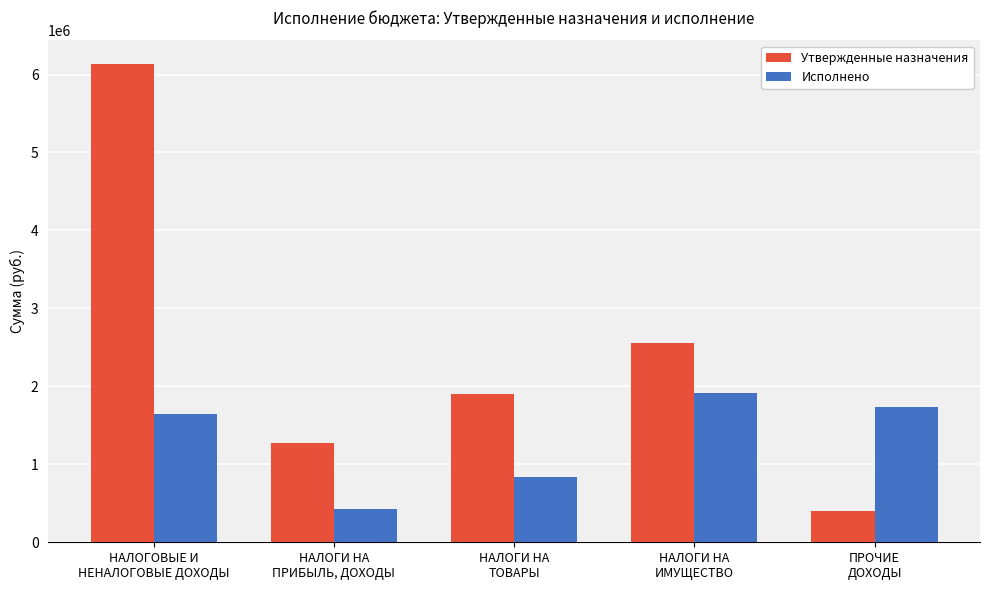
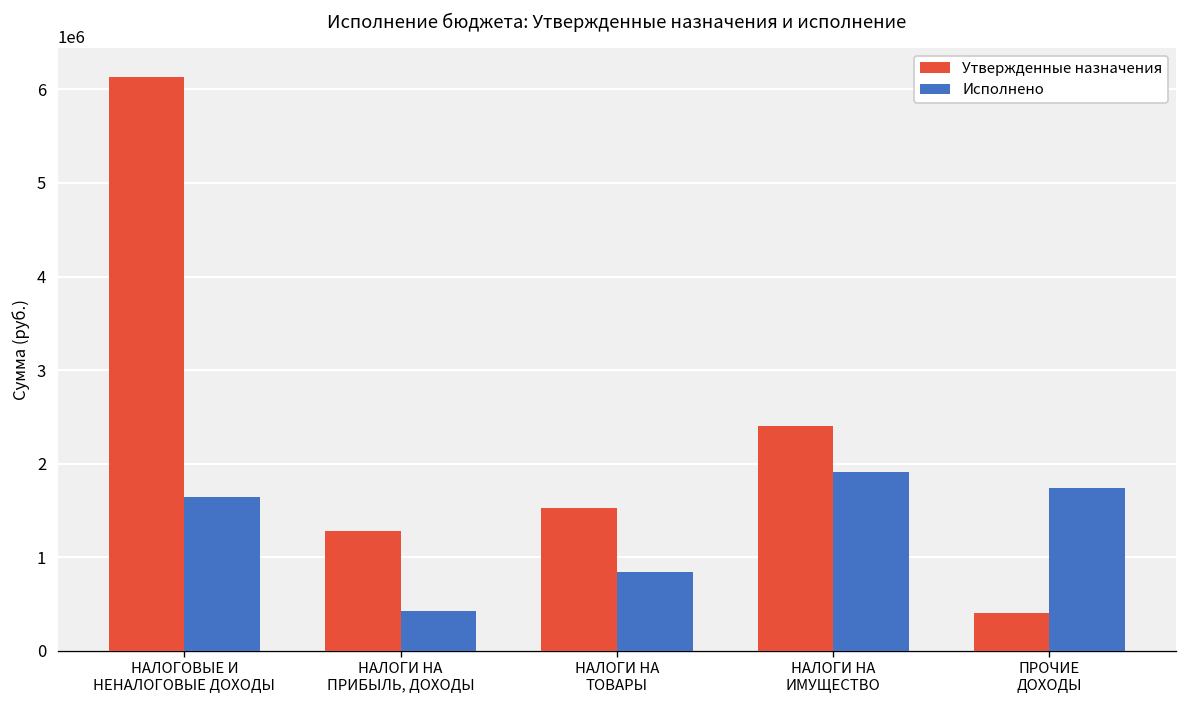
Утвержденные назначения, НАЛОГИ НА ТОВАРЫ: 1900000 -> 1500000
Утвержденные назначения, НАЛОГИ НА ИМУЩЕСТВО: 2600000 -> 2400000
